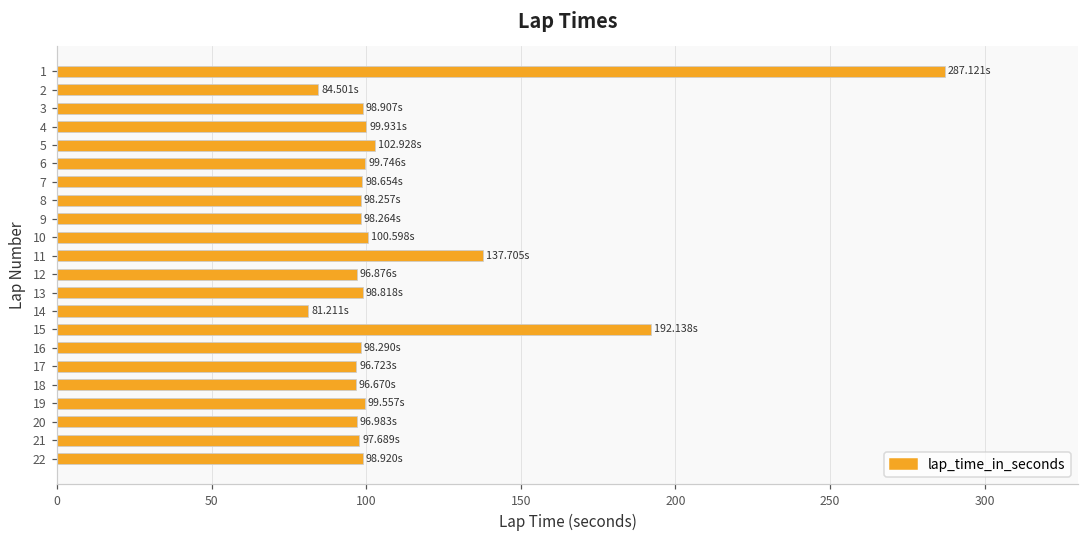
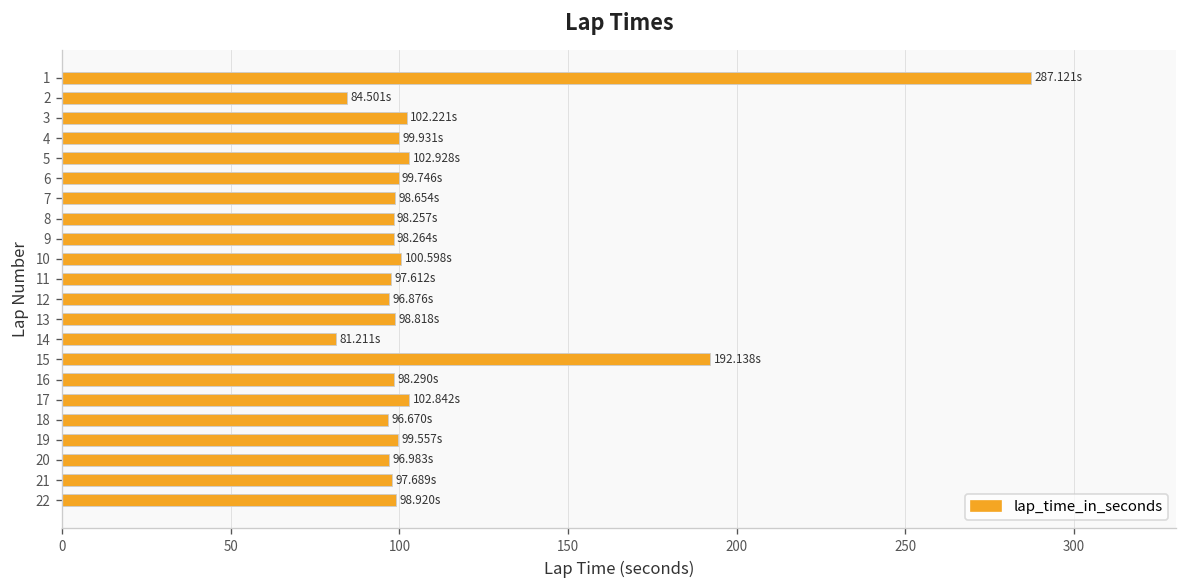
3: 98.907s -> 102.221s
11: 137.705s -> 97.612s
17: 96.723s -> 102.842s
